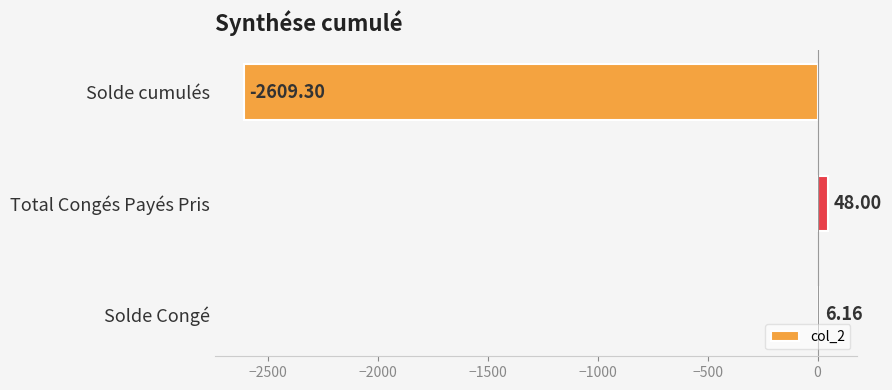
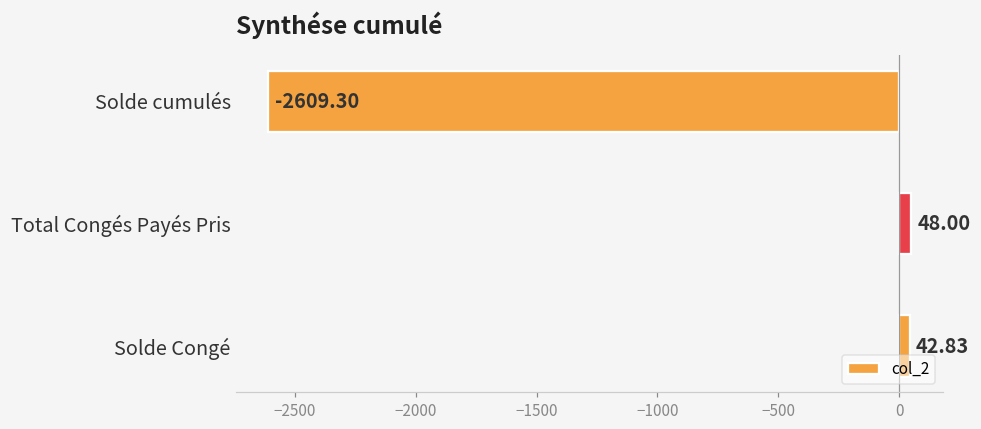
Solde Congé: 6.16 -> 42.83
